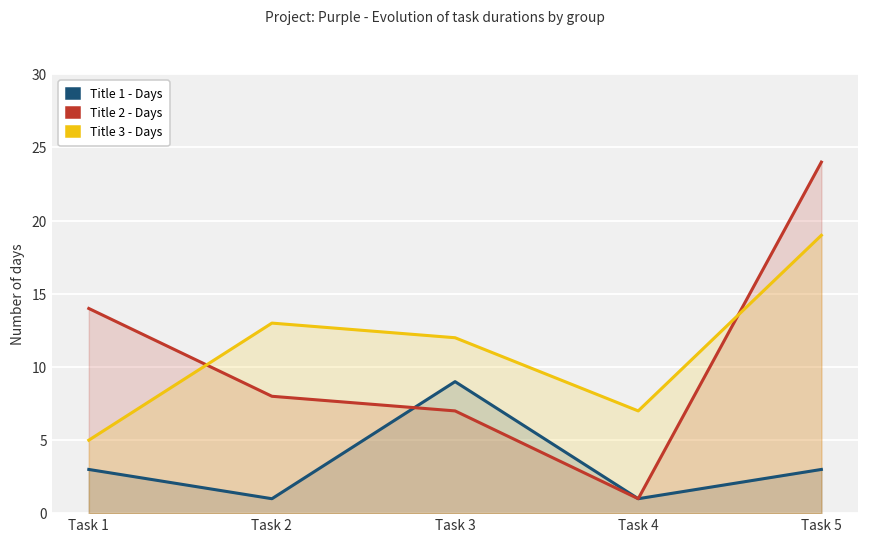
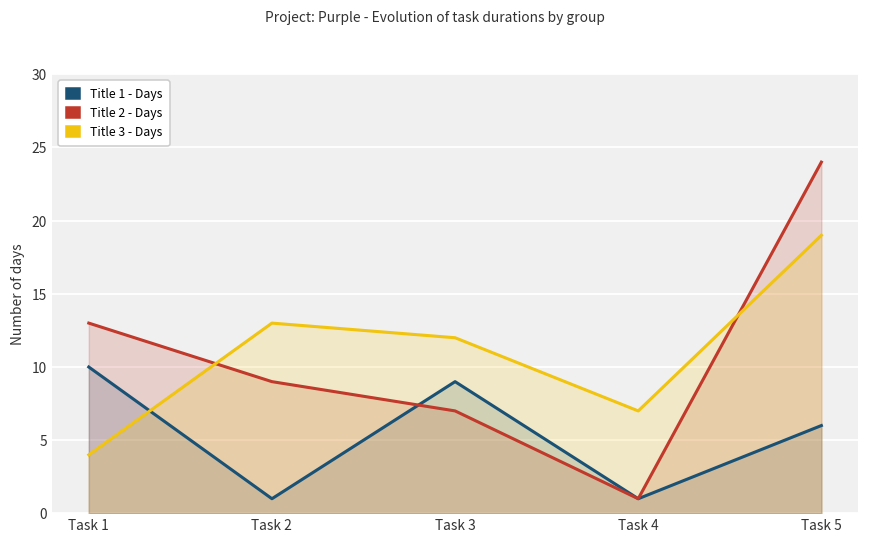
Title 1 - Days, Task 1: 3 -> 10
Title 2 - Days, Task 1: 14 -> 13
Title 3 - Days, Task 1: 5 -> 4
Title 2 - Days, Task 2: 8 -> 9
Title 1 - Days, Task 5: 3 -> 6
